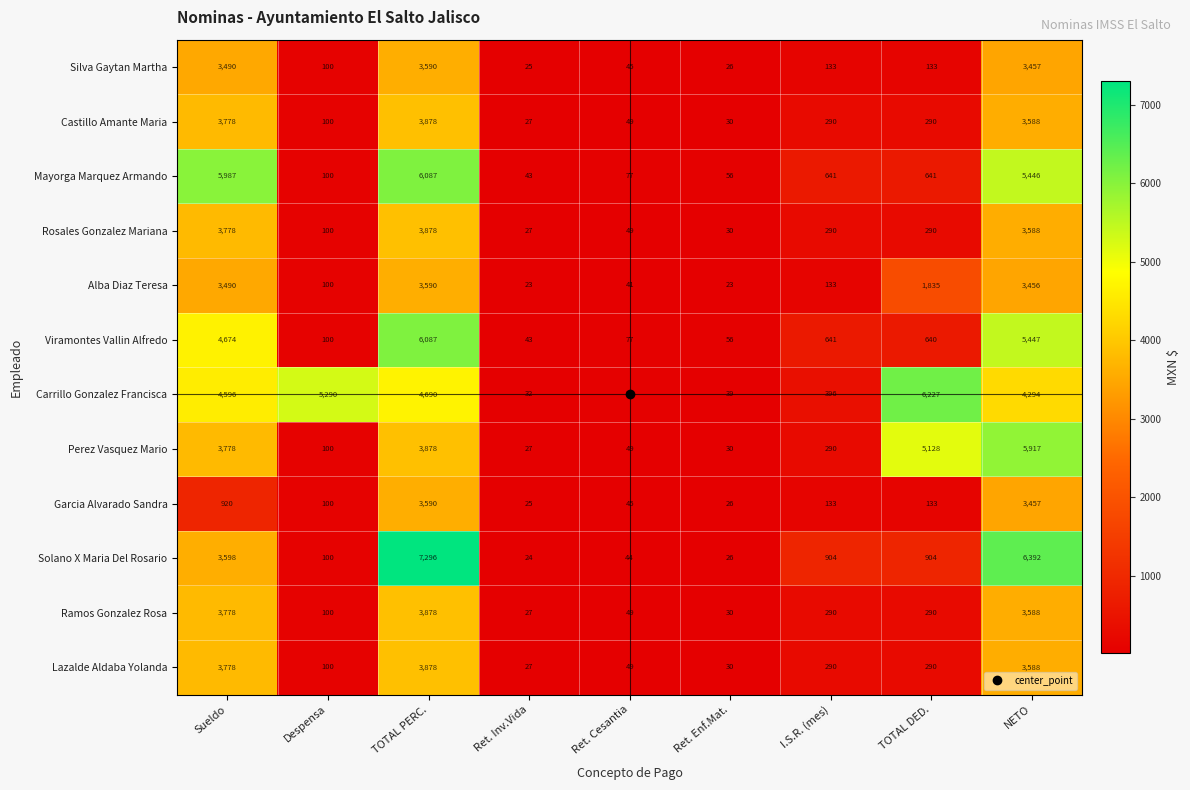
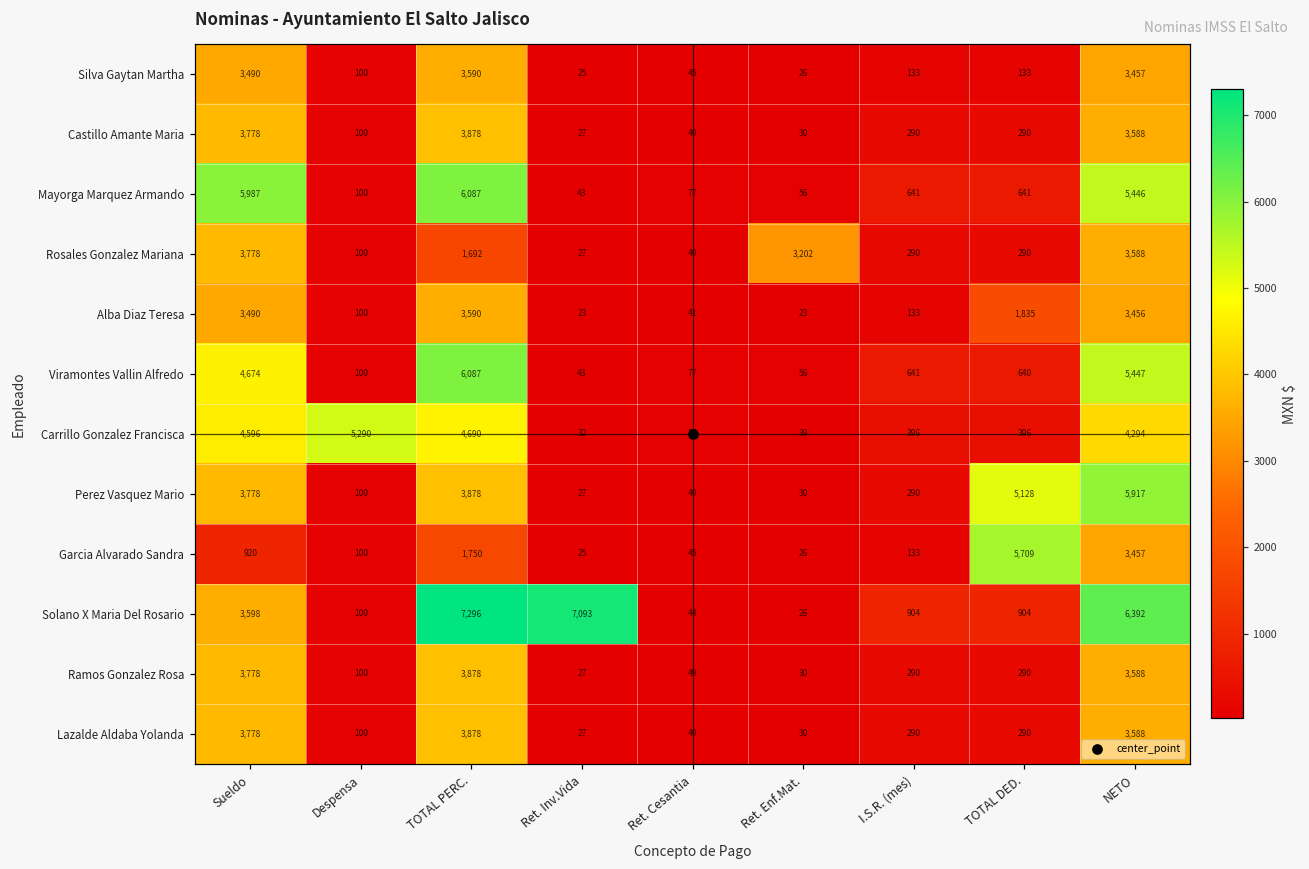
Rosales Gonzalez Mariana, TOTAL PERC.: 3,878 -> 1,692
Rosales Gonzalez Mariana, Ret. Enf.Mat.: 30 -> 3,202
Carrillo Gonzalez Francisca, TOTAL DED.: 6,227 -> 396
Garcia Alvarado Sandra, TOTAL PERC.: 3,590 -> 1,750
Garcia Alvarado Sandra, TOTAL DED.: 133 -> 5,709
Solano X Maria Del Rosario, Ret. Inv.Vida: 24 -> 7,093
